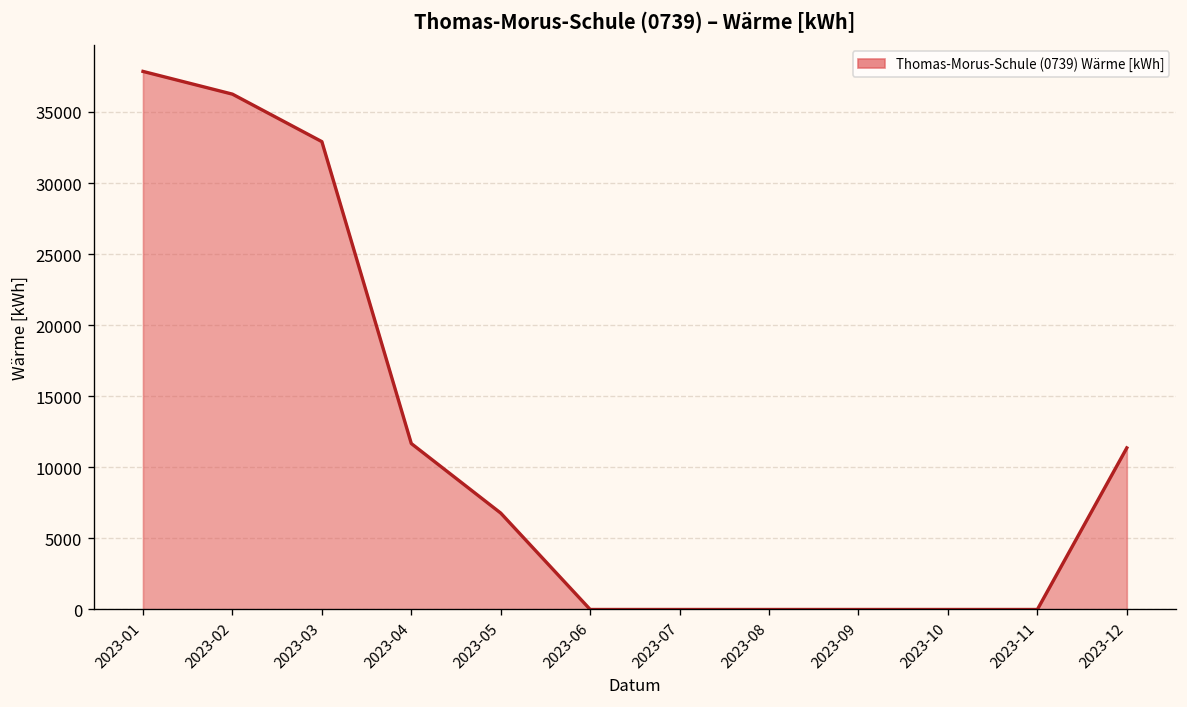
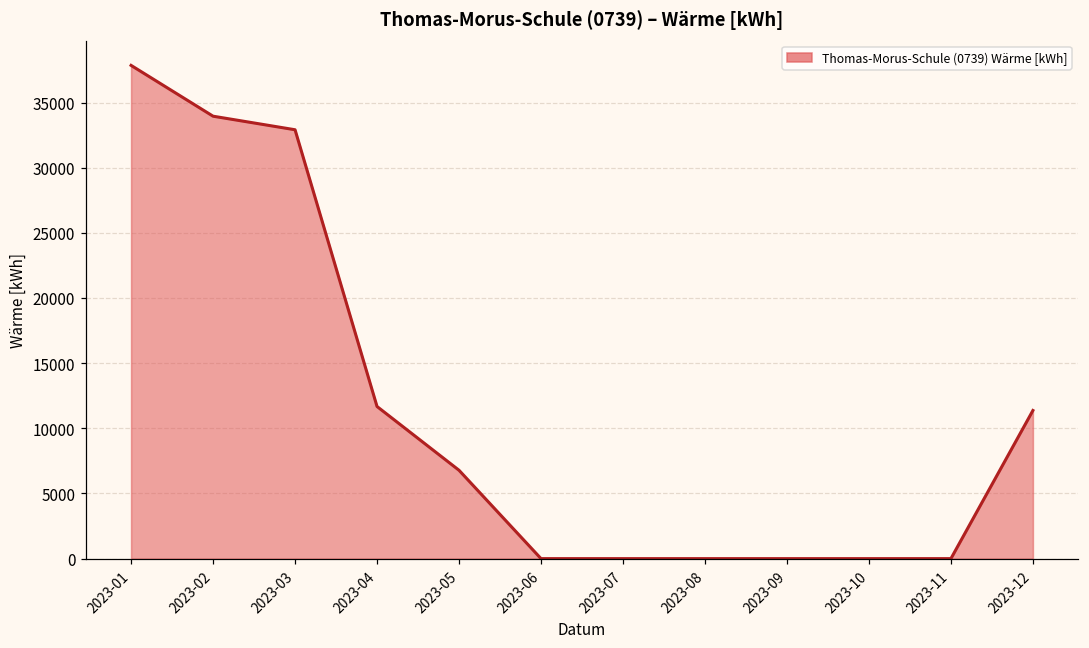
2023-02: 36300 -> 34000
